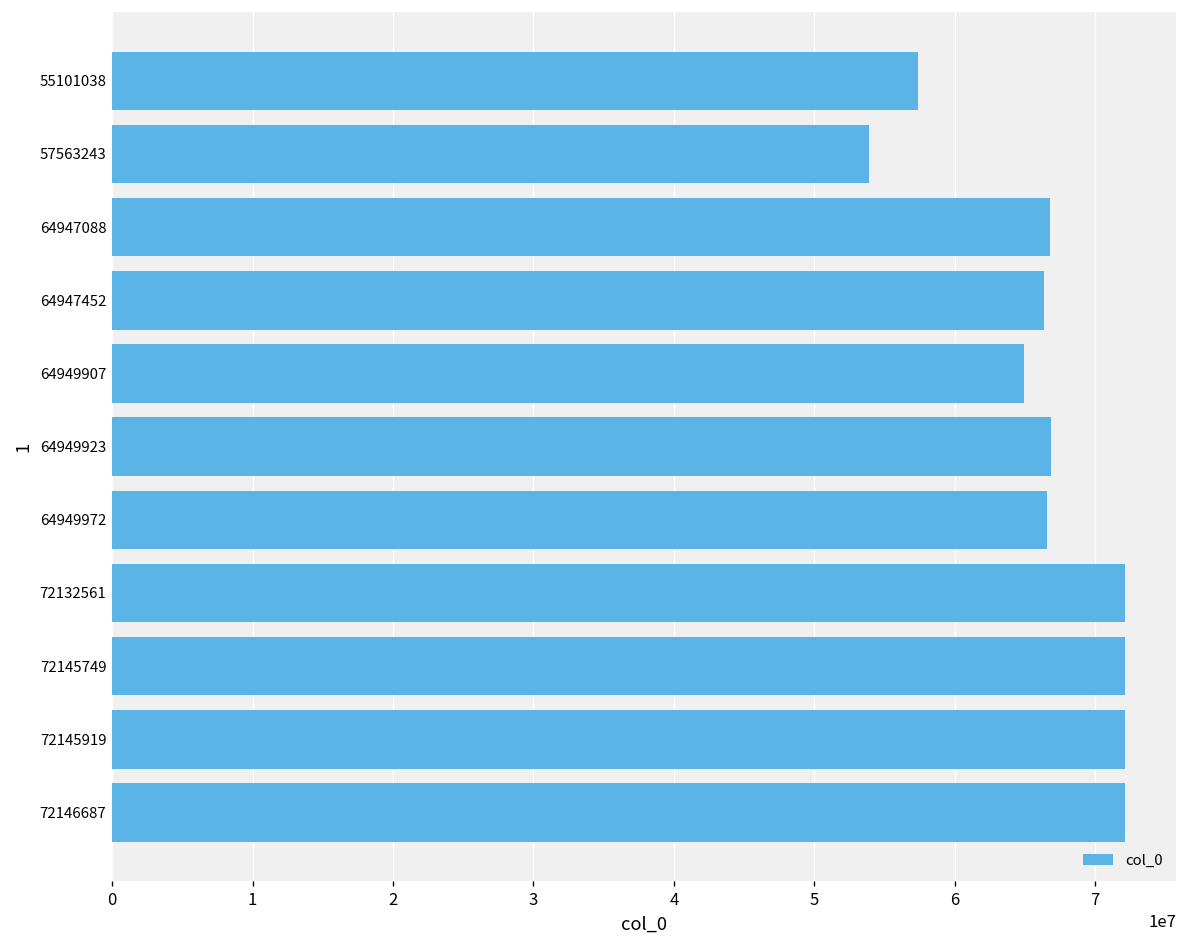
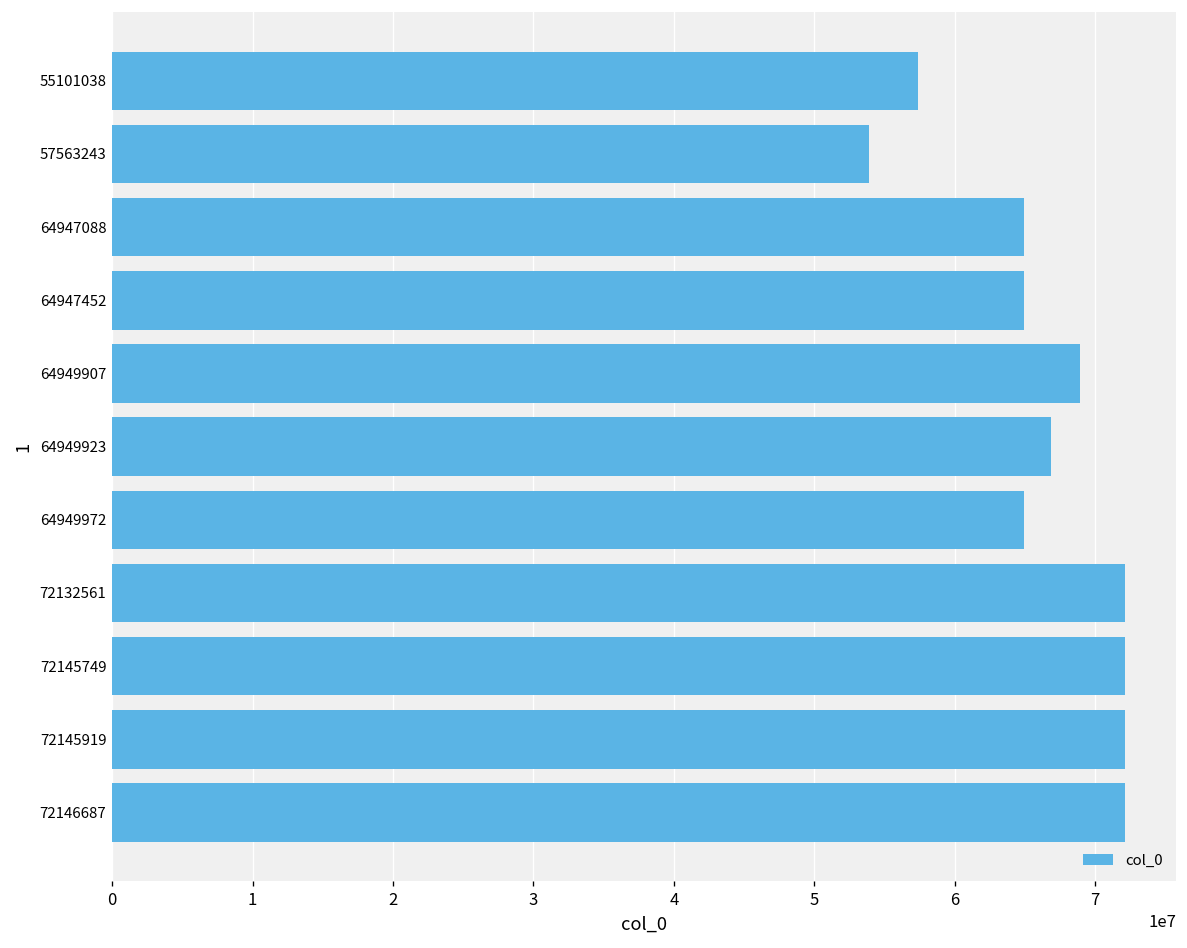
64947088: 66800000 -> 64900000
64947452: 66400000 -> 64900000
64949907: 64900000 -> 68900000
64949972: 66500000 -> 64900000
